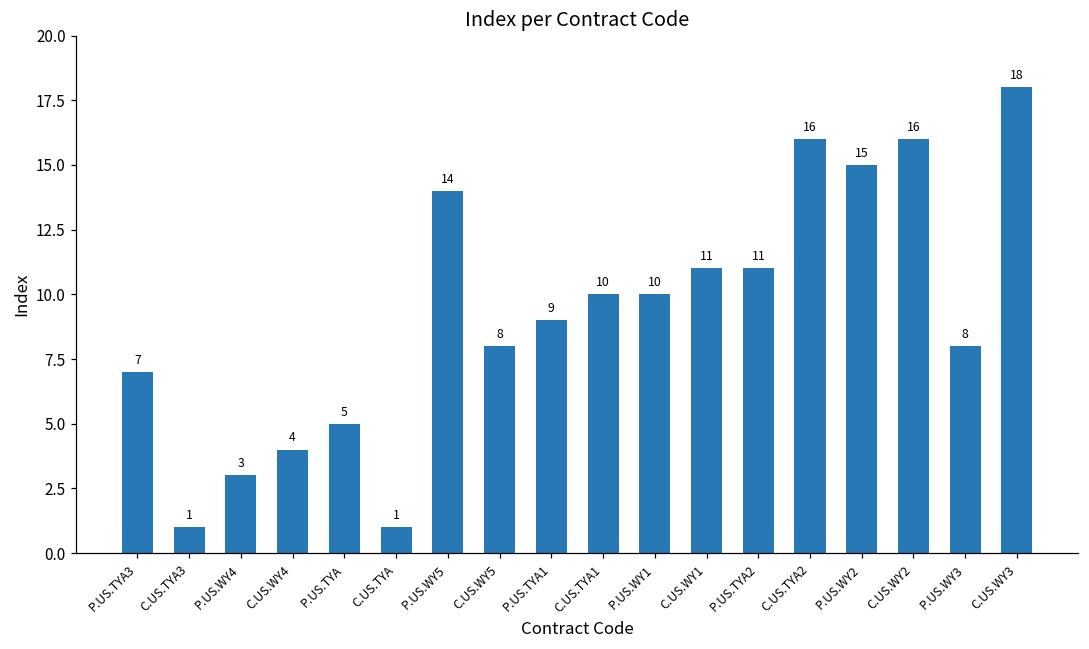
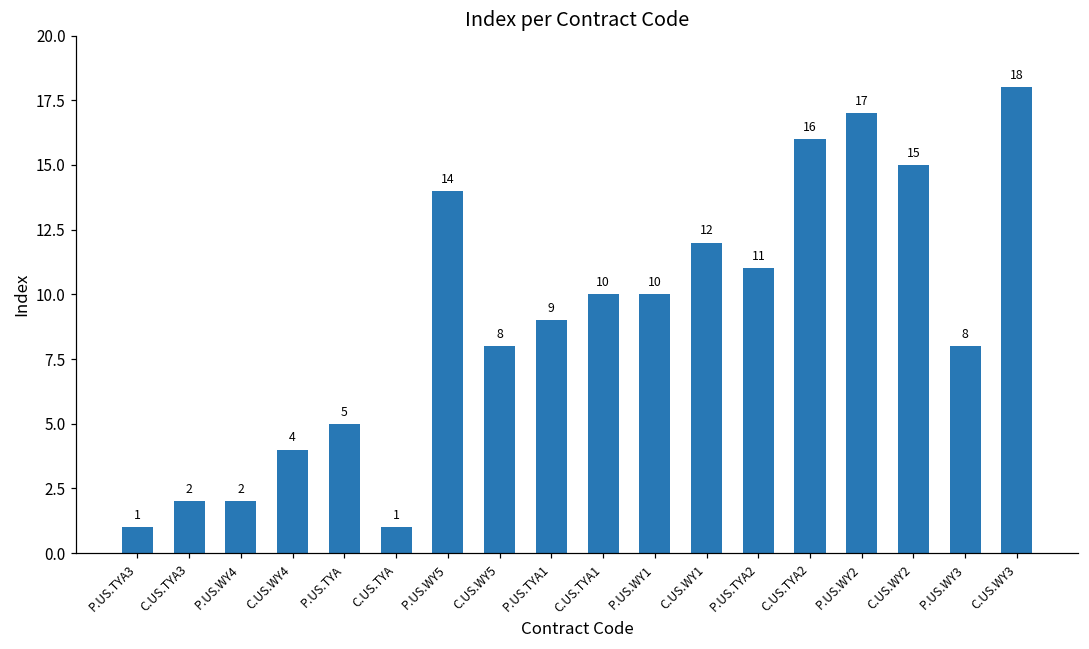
P.US.TYA3: 7 -> 1
C.US.TYA3: 1 -> 2
P.US.WY4: 3 -> 2
C.US.WY1: 11 -> 12
P.US.WY2: 15 -> 17
C.US.WY2: 16 -> 15
